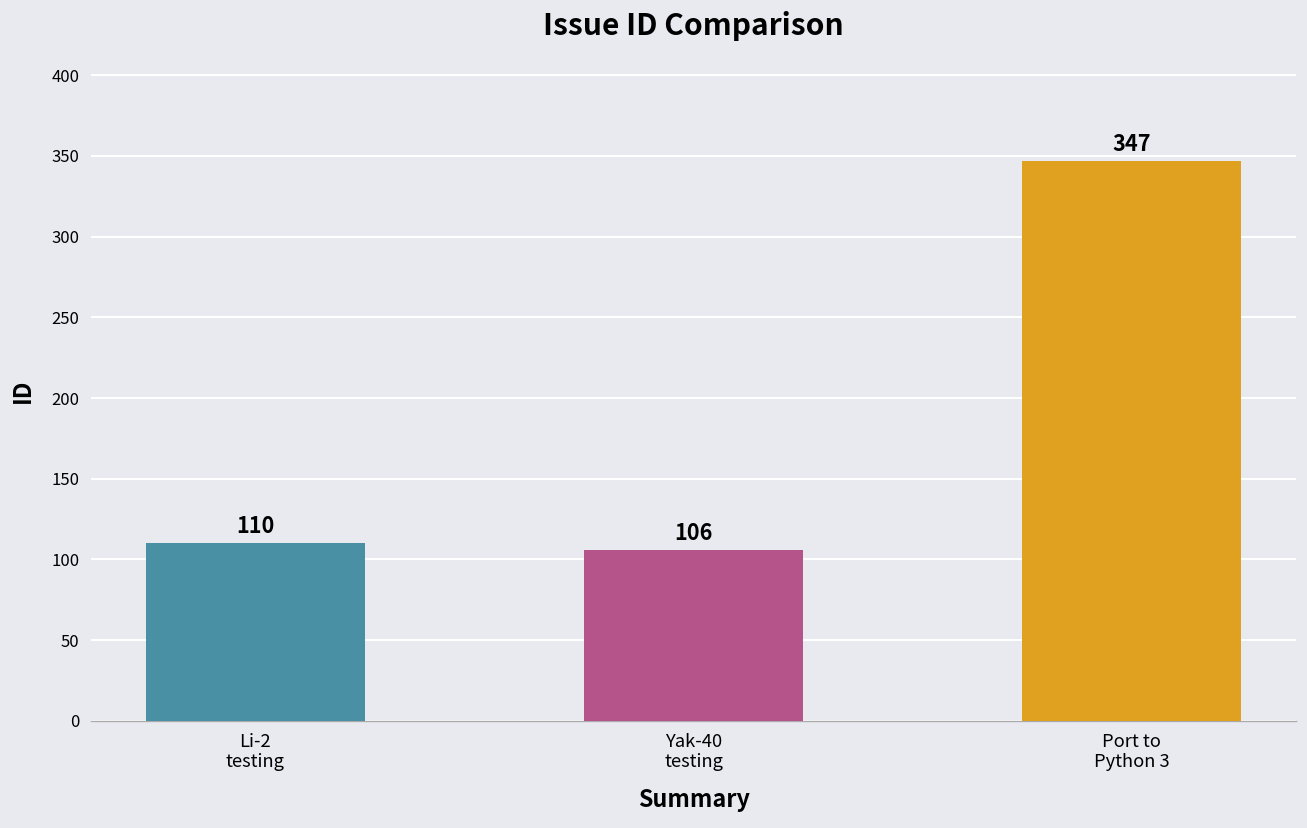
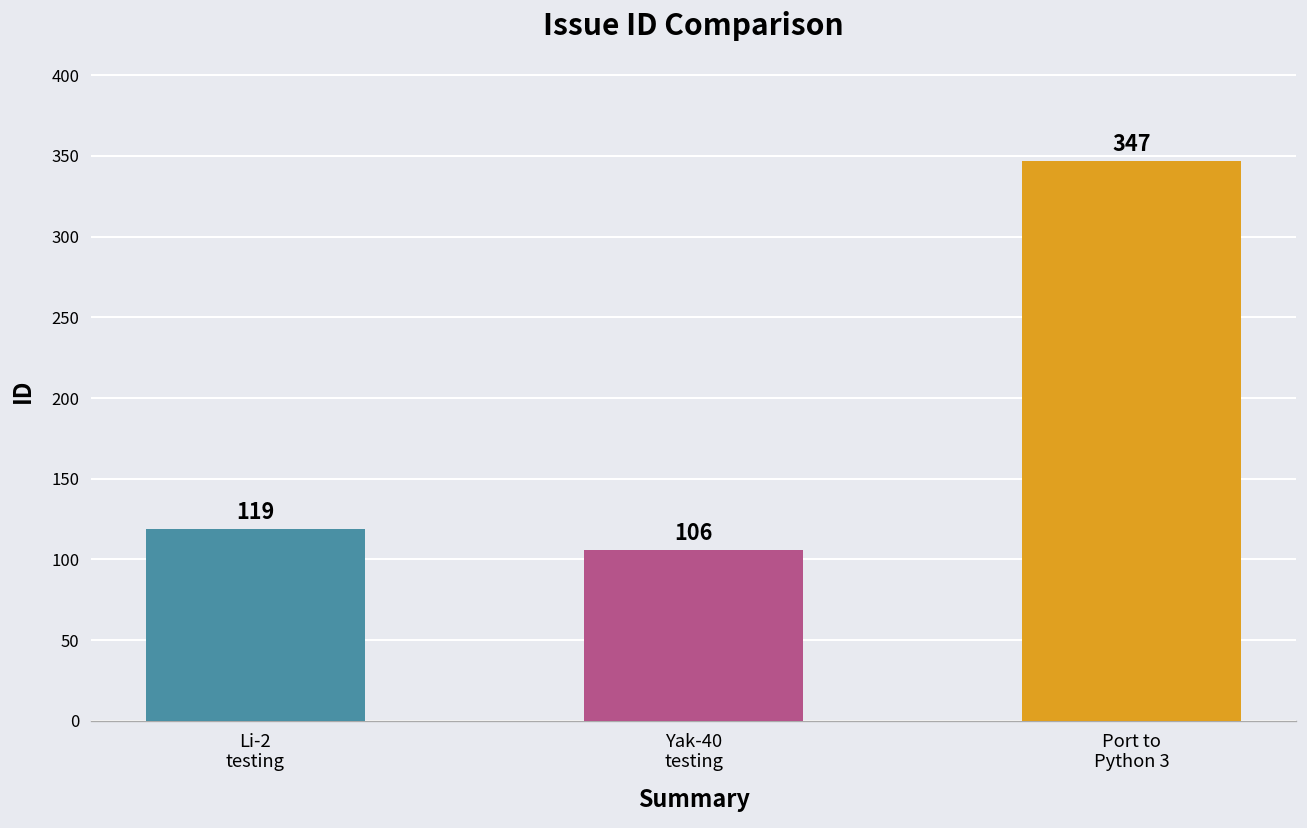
Li-2 testing: 110 -> 119
